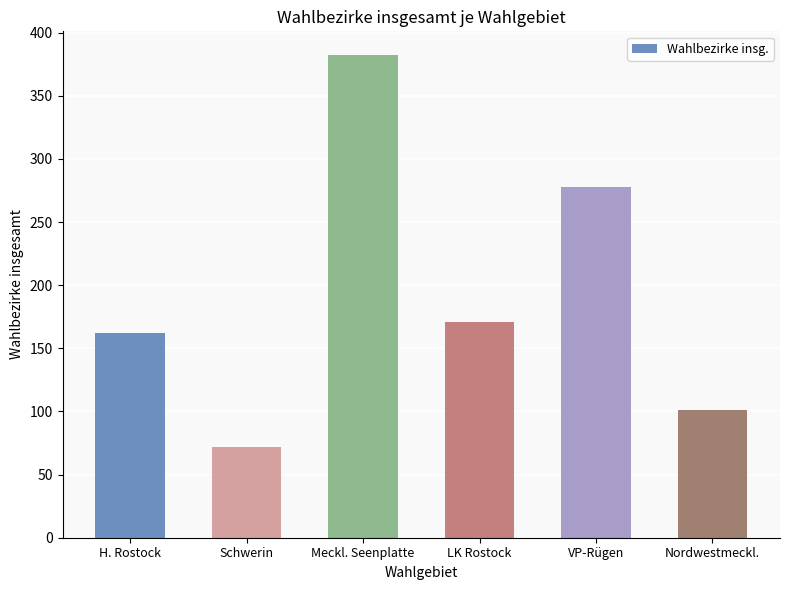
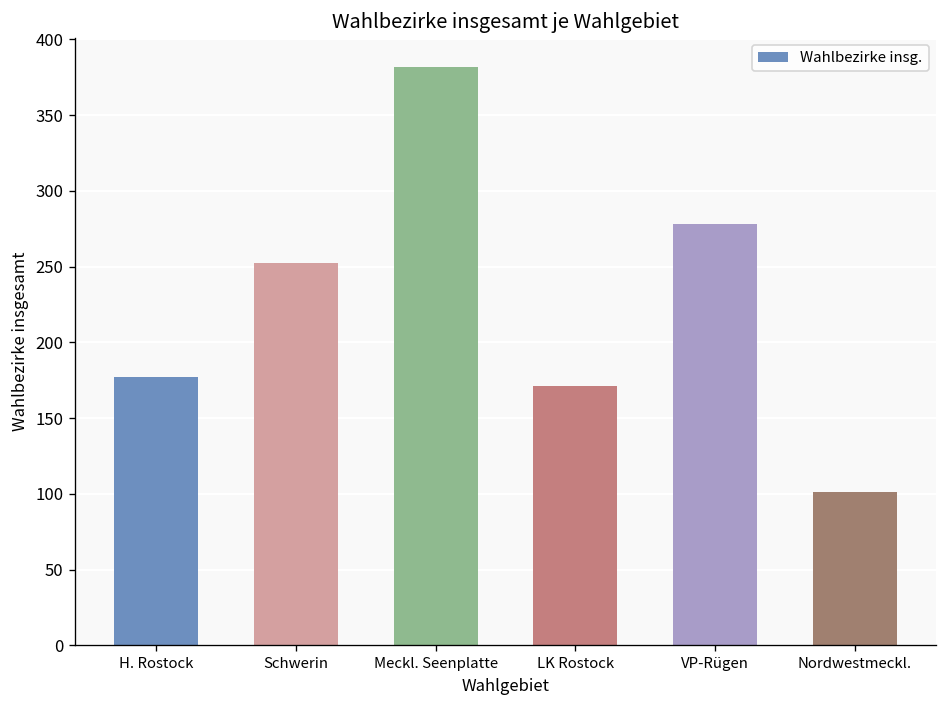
H. Rostock: 162 -> 177
Schwerin: 72 -> 252
